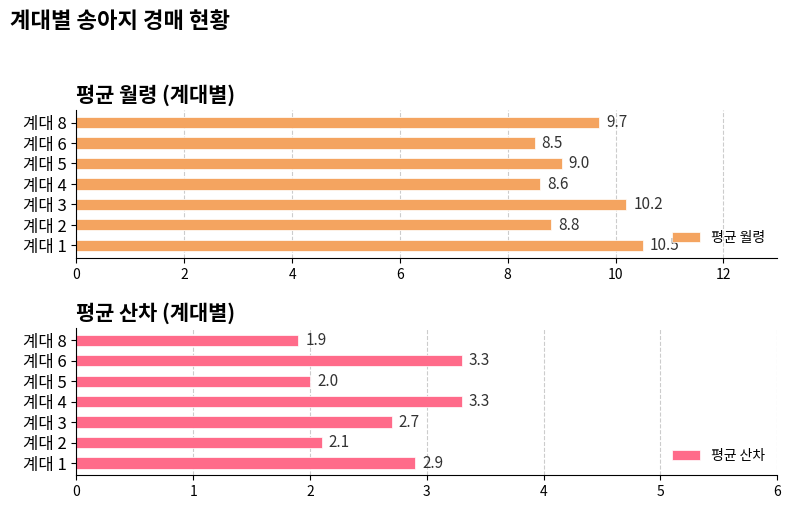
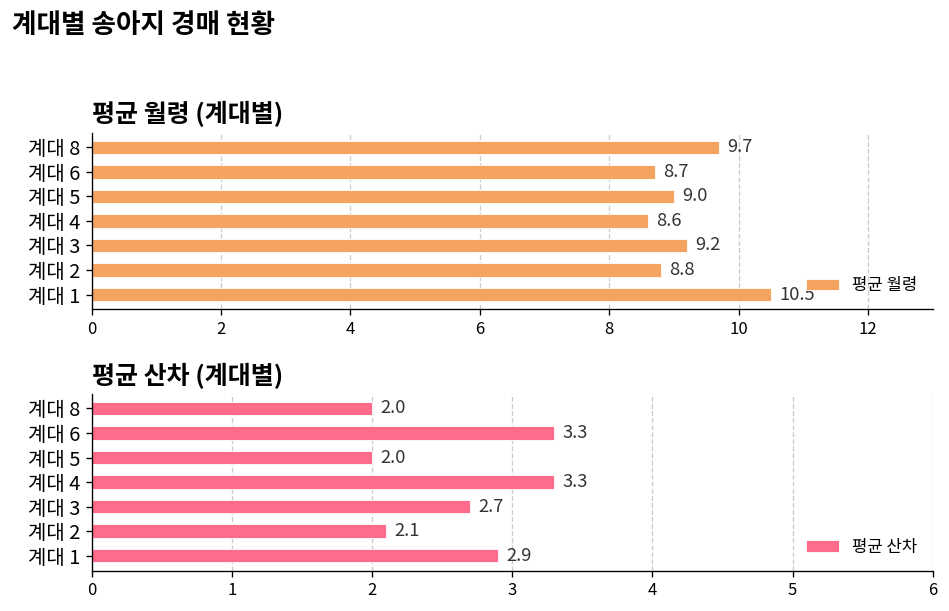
평균 월령 (계대별), 계대 6: 8.5 -> 8.7
평균 월령 (계대별), 계대 3: 10.2 -> 9.2
평균 산차 (계대별), 계대 8: 1.9 -> 2.0
